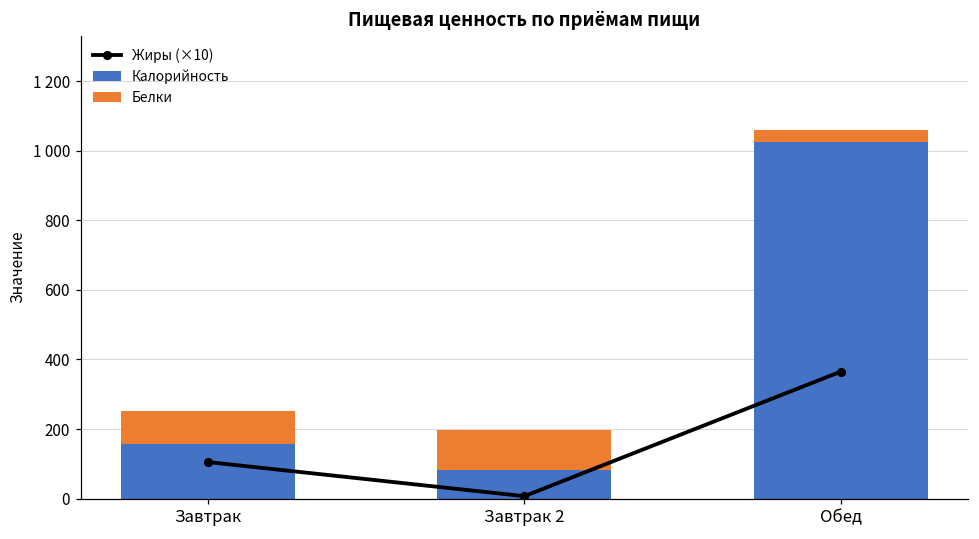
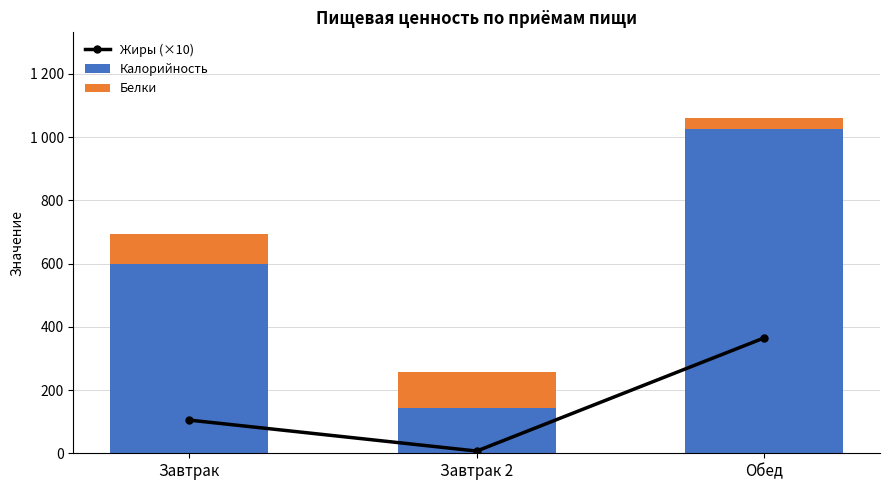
Калорийность, Завтрак: 160 -> 600
Калорийность, Завтрак 2: 80 -> 140
